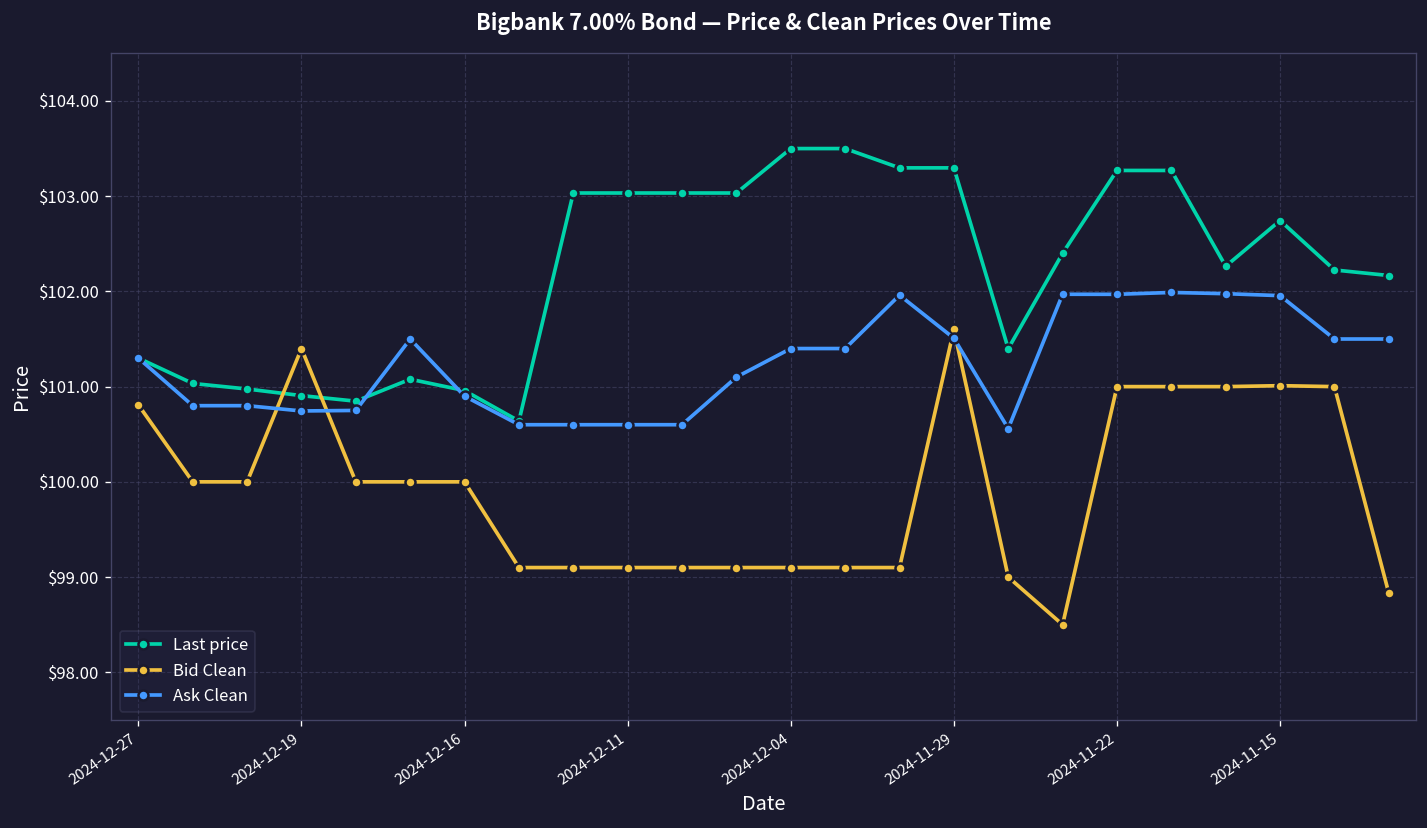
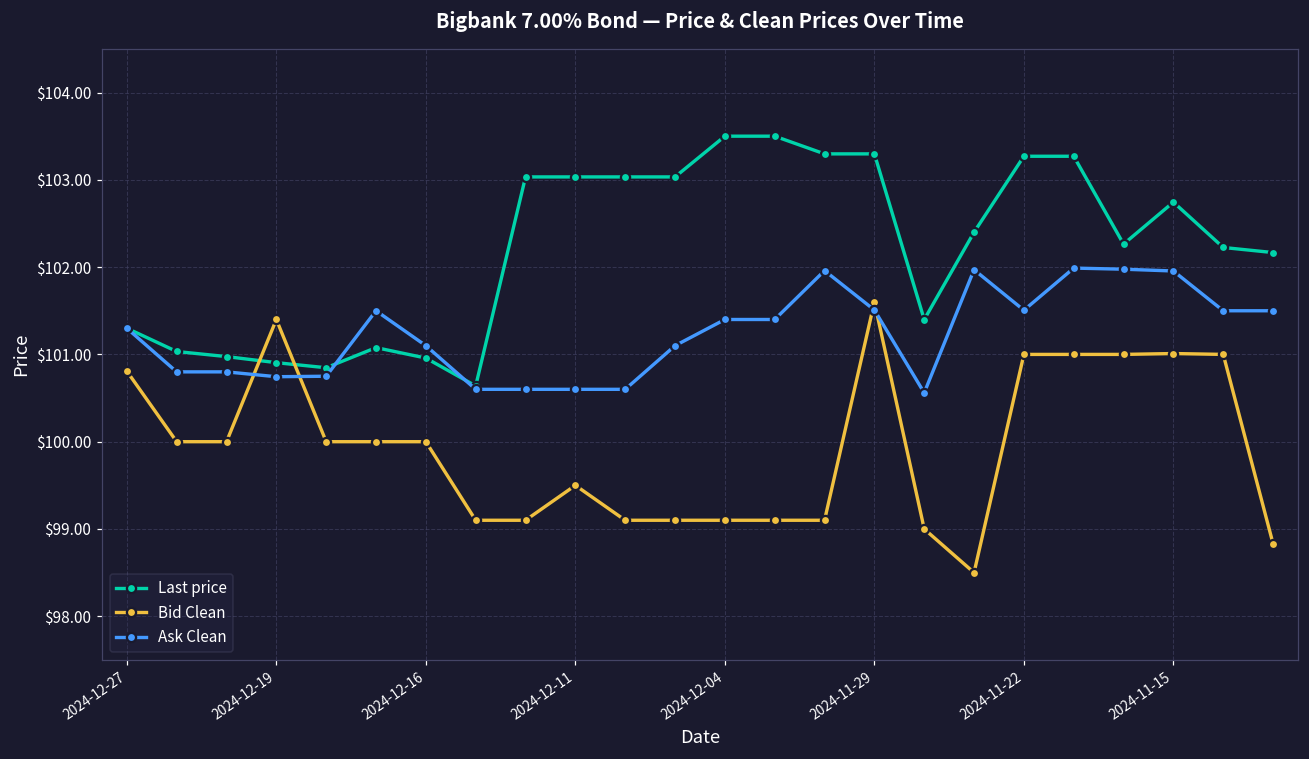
Ask Clean, 2024-12-16: $100.9 -> $101.1
Bid Clean, 2024-12-11: $99.1 -> $99.5
Ask Clean, 2024-11-22: $102.0 -> $101.5
